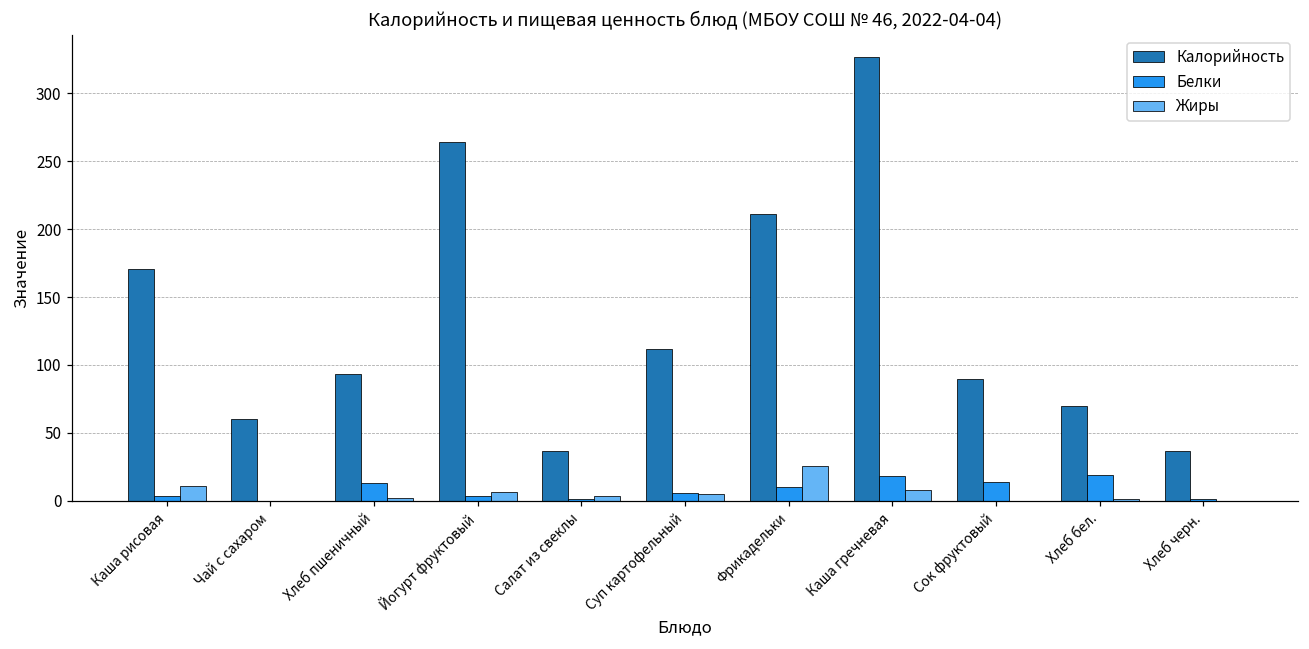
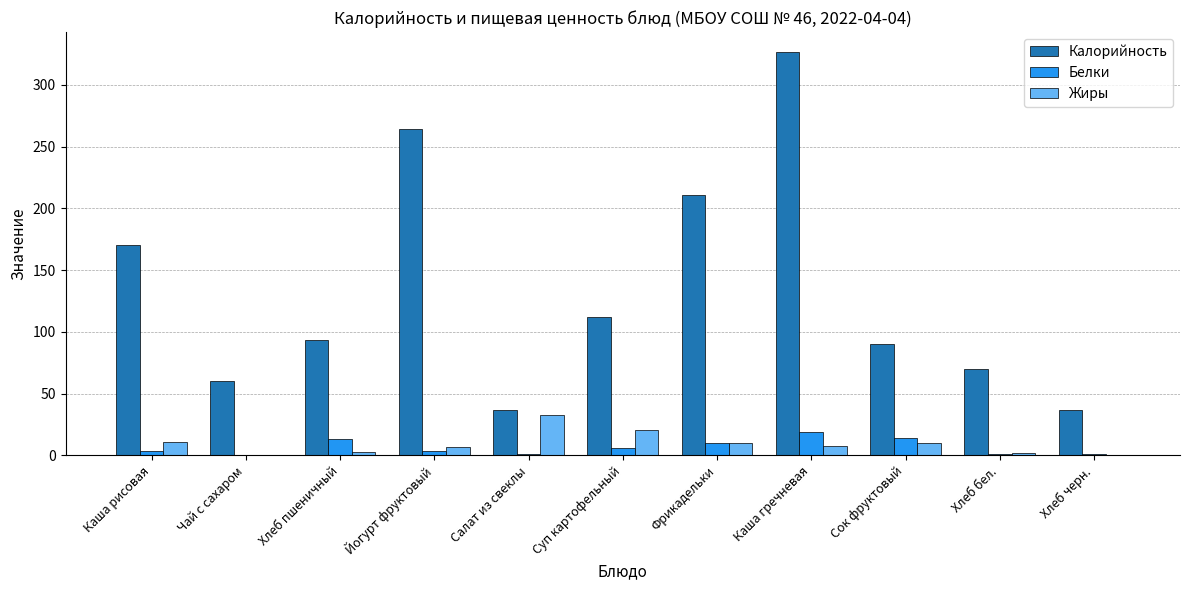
Жиры, Салат из свеклы: 4 -> 32
Жиры, Суп картофельный: 5 -> 20
Жиры, Фрикадельки: 26 -> 10
Жиры, Сок фруктовый: 0 -> 10
Белки, Хлеб бел.: 19 -> 1
